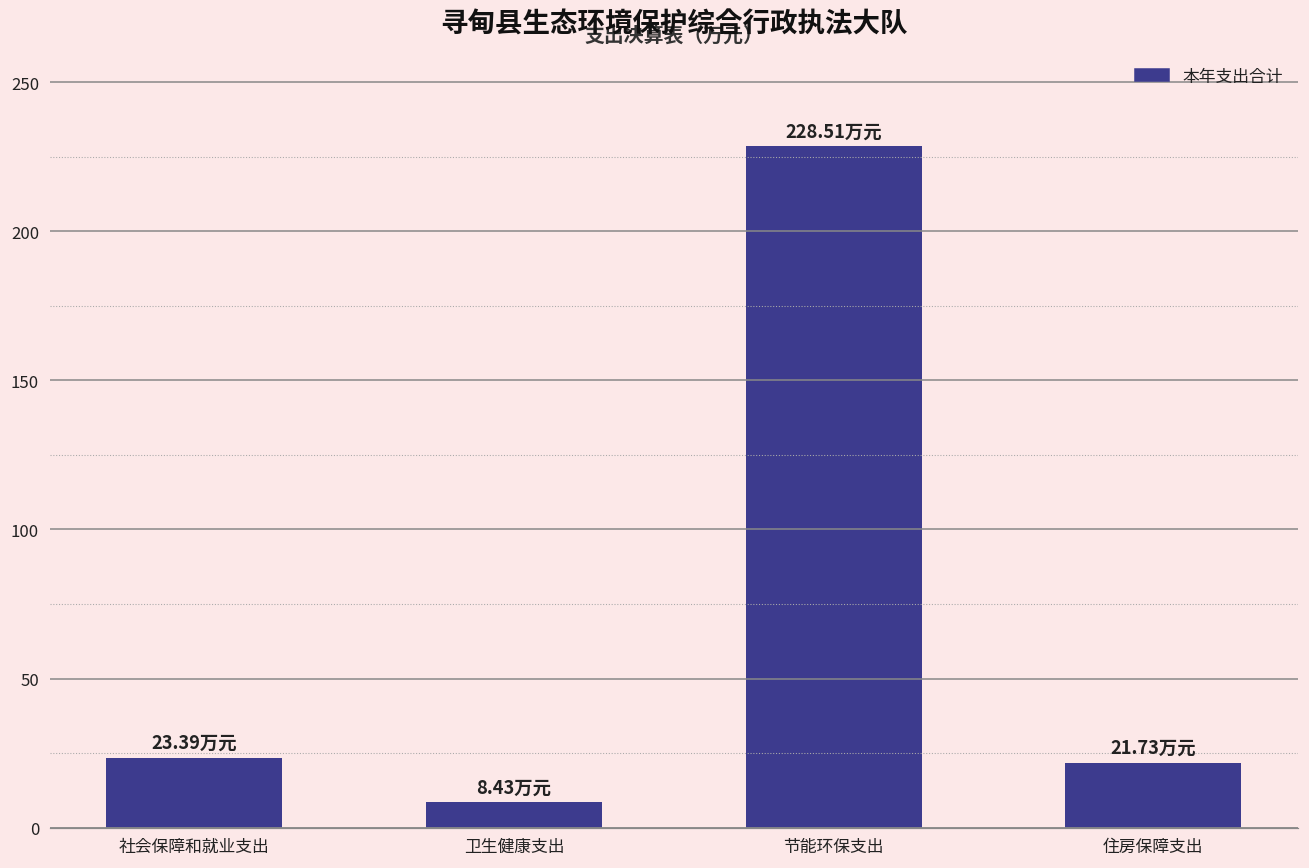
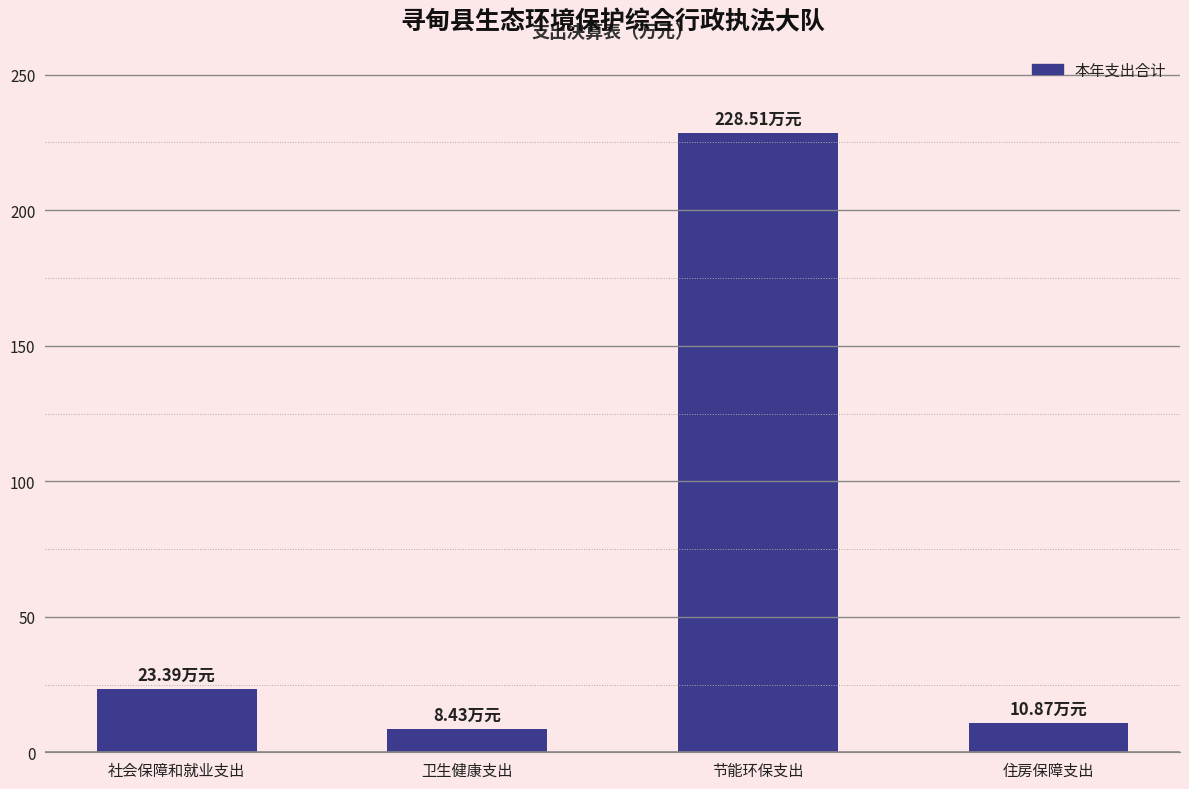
住房保障支出: 21.73 -> 10.87
